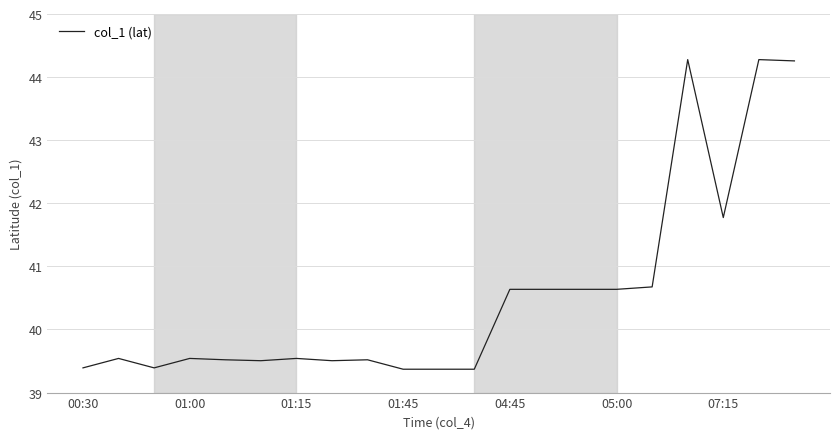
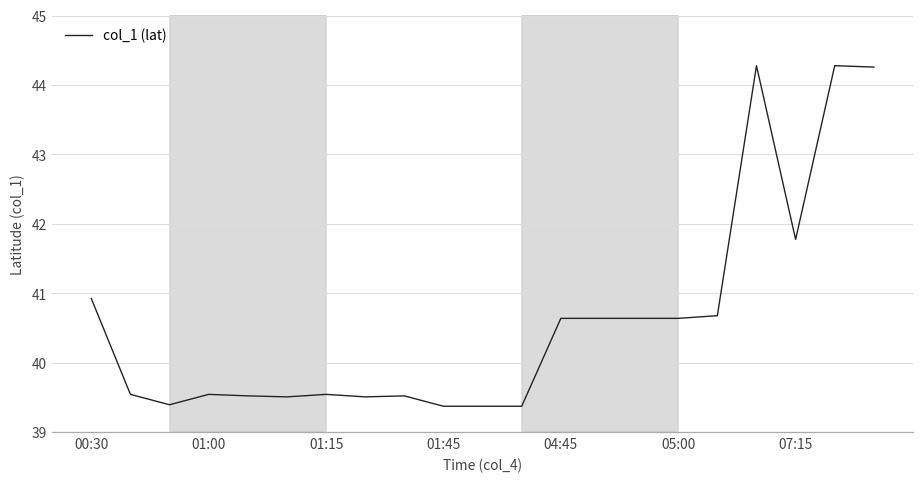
00:30: 39.4 -> 40.9
